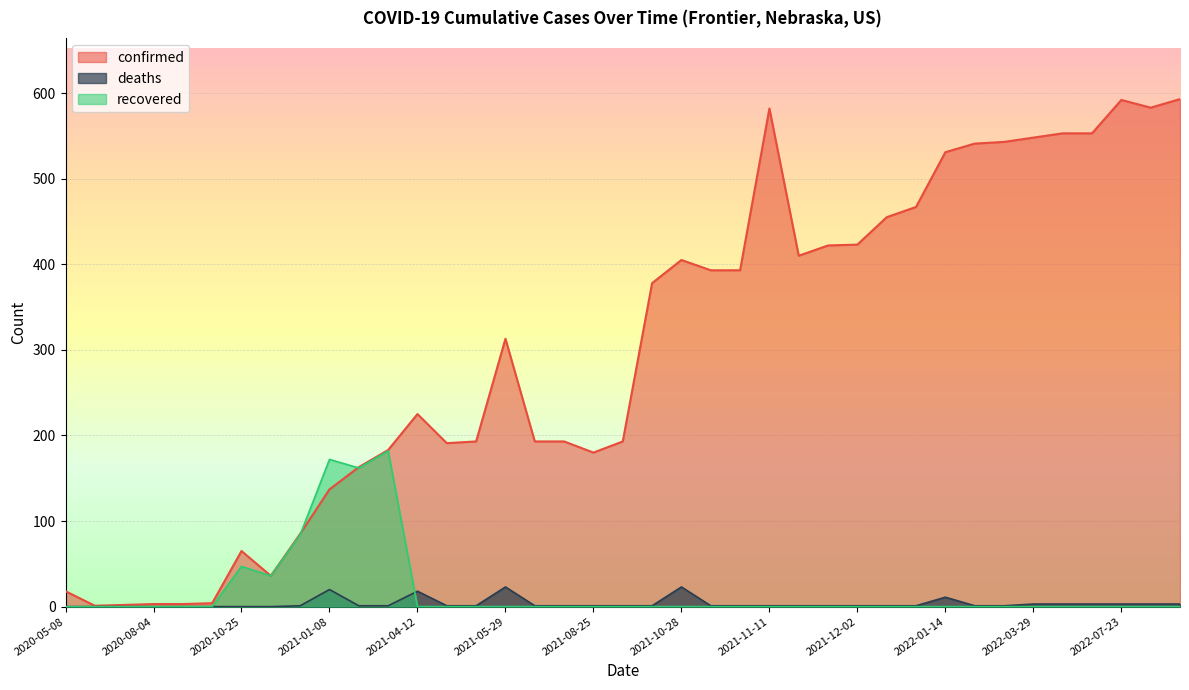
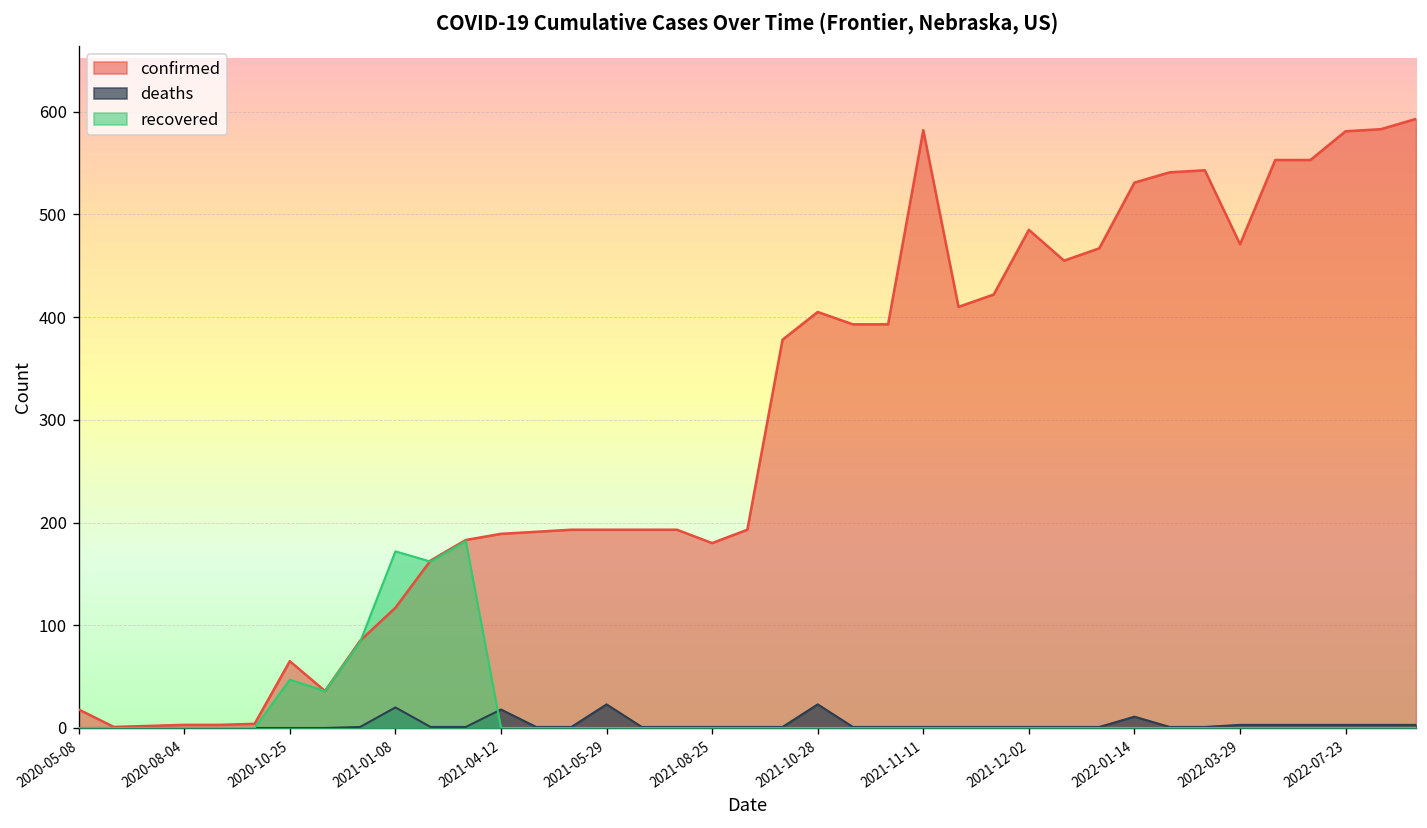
confirmed, 2021-01-08: 140 -> 120
confirmed, 2021-04-12: 230 -> 190
confirmed, 2021-05-29: 310 -> 190
confirmed, 2021-12-02: 420 -> 490
confirmed, 2022-03-29: 550 -> 470
confirmed, 2022-07-23: 590 -> 580
